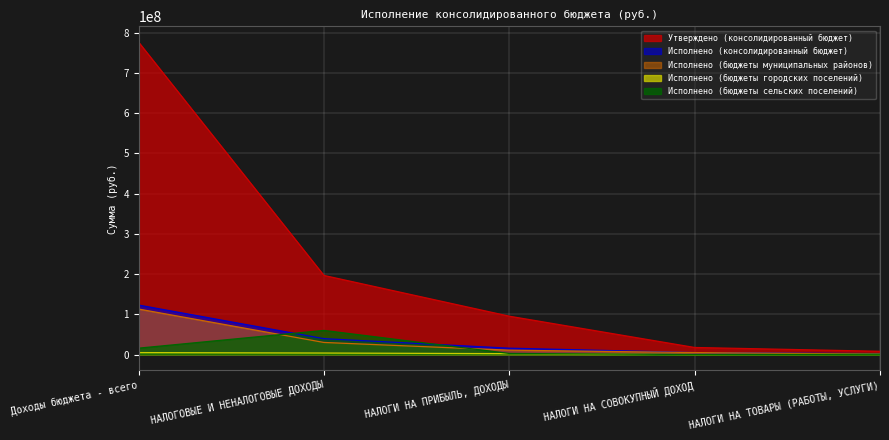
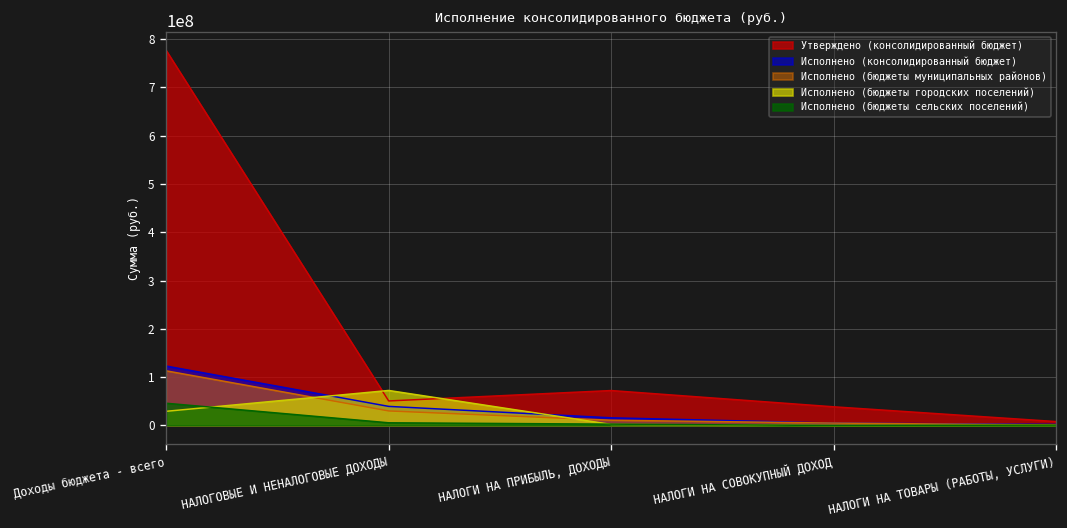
Исполнено (бюджеты городских поселений), Доходы бюджета - всего: 0 -> 30000000
Исполнено (бюджеты сельских поселений), Доходы бюджета - всего: 20000000 -> 50000000
Утверждено (консолидированный бюджет), НАЛОГОВЫЕ И НЕНАЛОГОВЫЕ ДОХОДЫ: 200000000 -> 50000000
Исполнено (бюджеты городских поселений), НАЛОГОВЫЕ И НЕНАЛОГОВЫЕ ДОХОДЫ: 0 -> 70000000
Исполнено (бюджеты сельских поселений), НАЛОГОВЫЕ И НЕНАЛОГОВЫЕ ДОХОДЫ: 60000000 -> 10000000
Утверждено (консолидированный бюджет), НАЛОГИ НА ПРИБЫЛЬ, ДОХОДЫ: 100000000 -> 70000000
Утверждено (консолидированный бюджет), НАЛОГИ НА СОВОКУПНЫЙ ДОХОД: 20000000 -> 40000000
